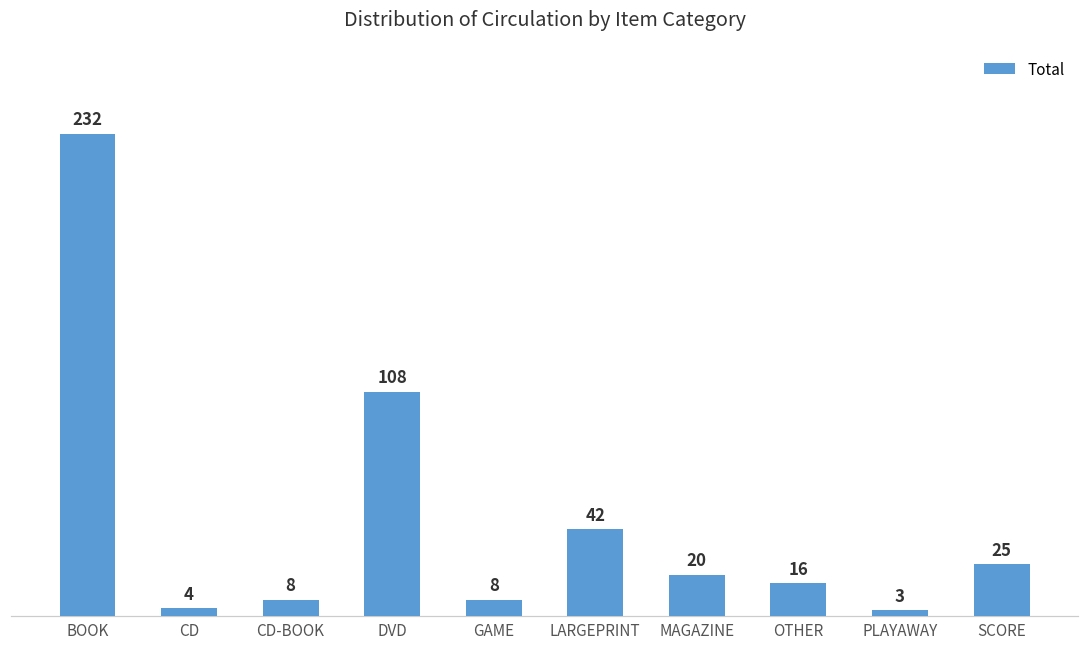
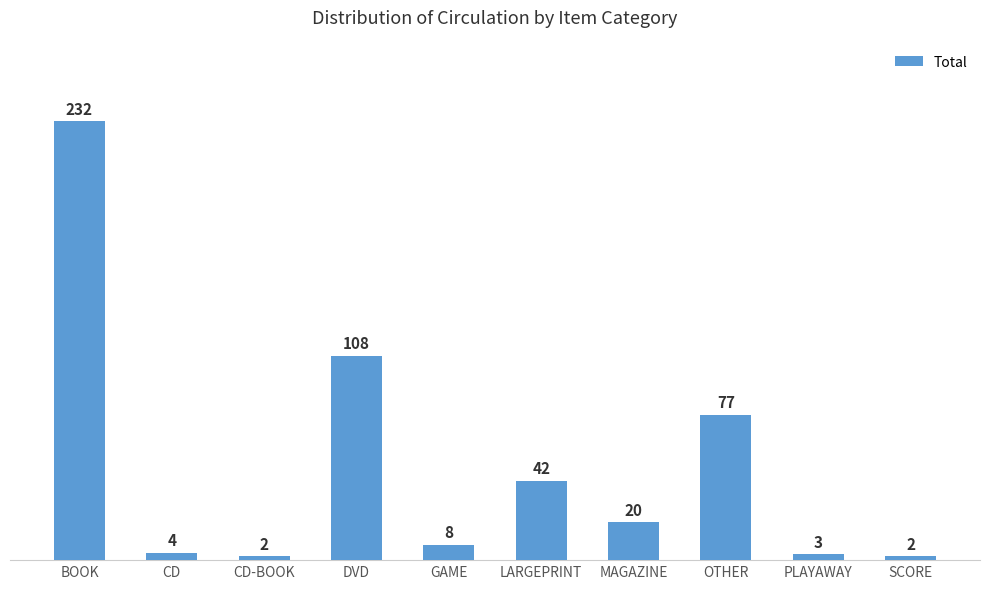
CD-BOOK: 8 -> 2
OTHER: 16 -> 77
SCORE: 25 -> 2
